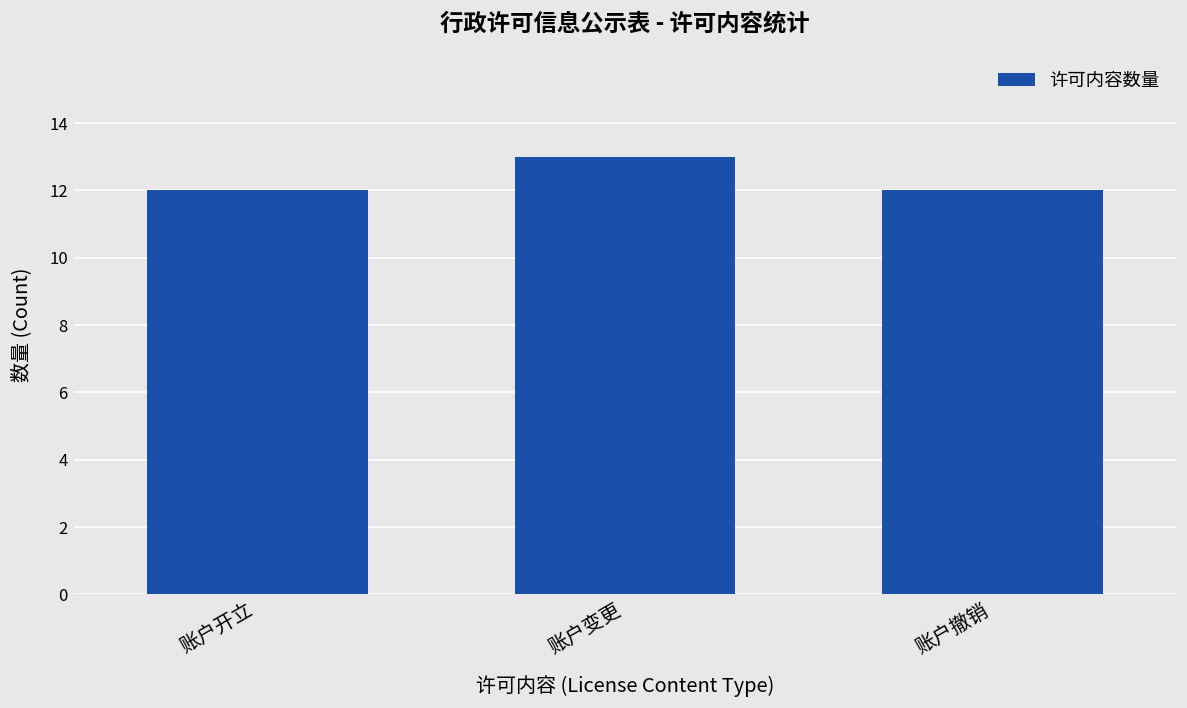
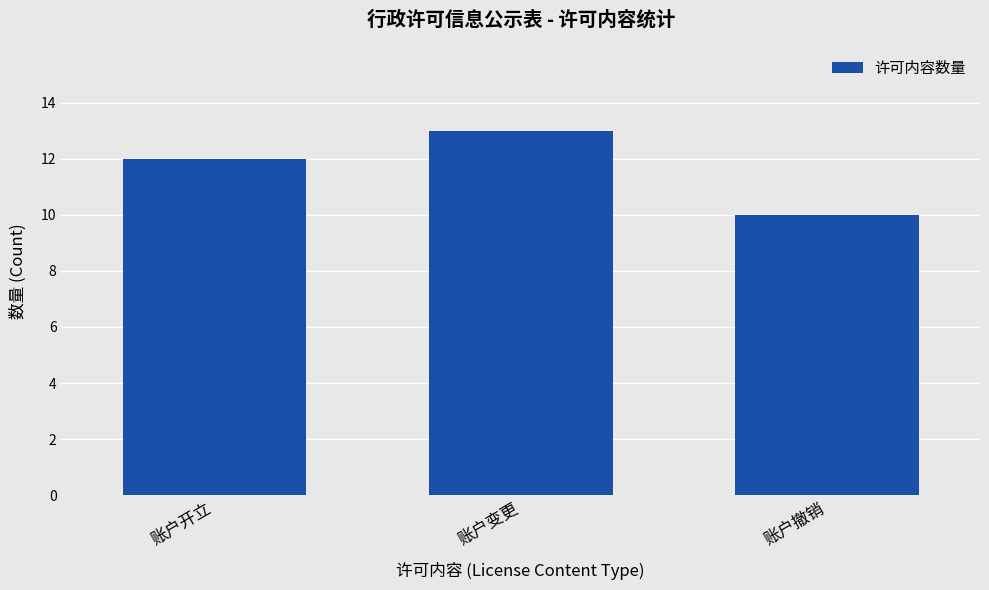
账户撤销: 12 -> 10
